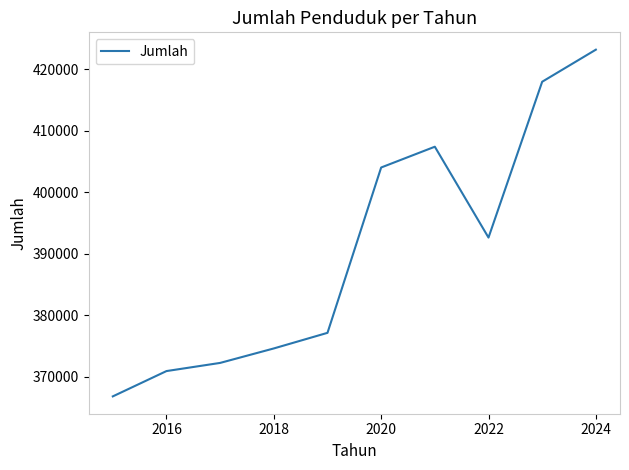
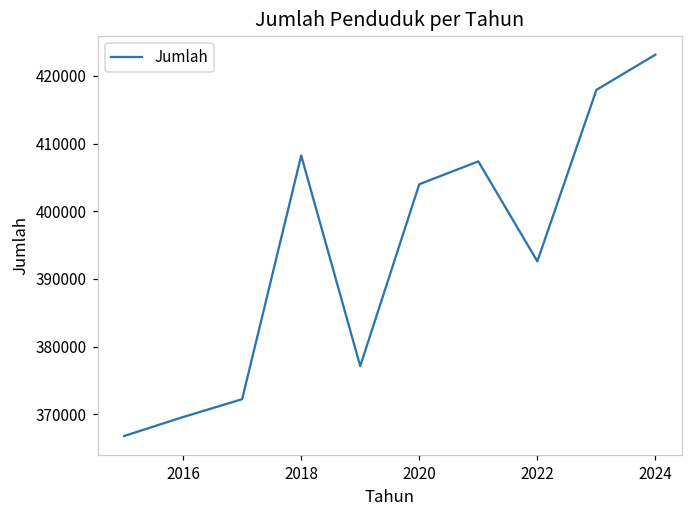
2016: 371000 -> 370000
2018: 375000 -> 408000
